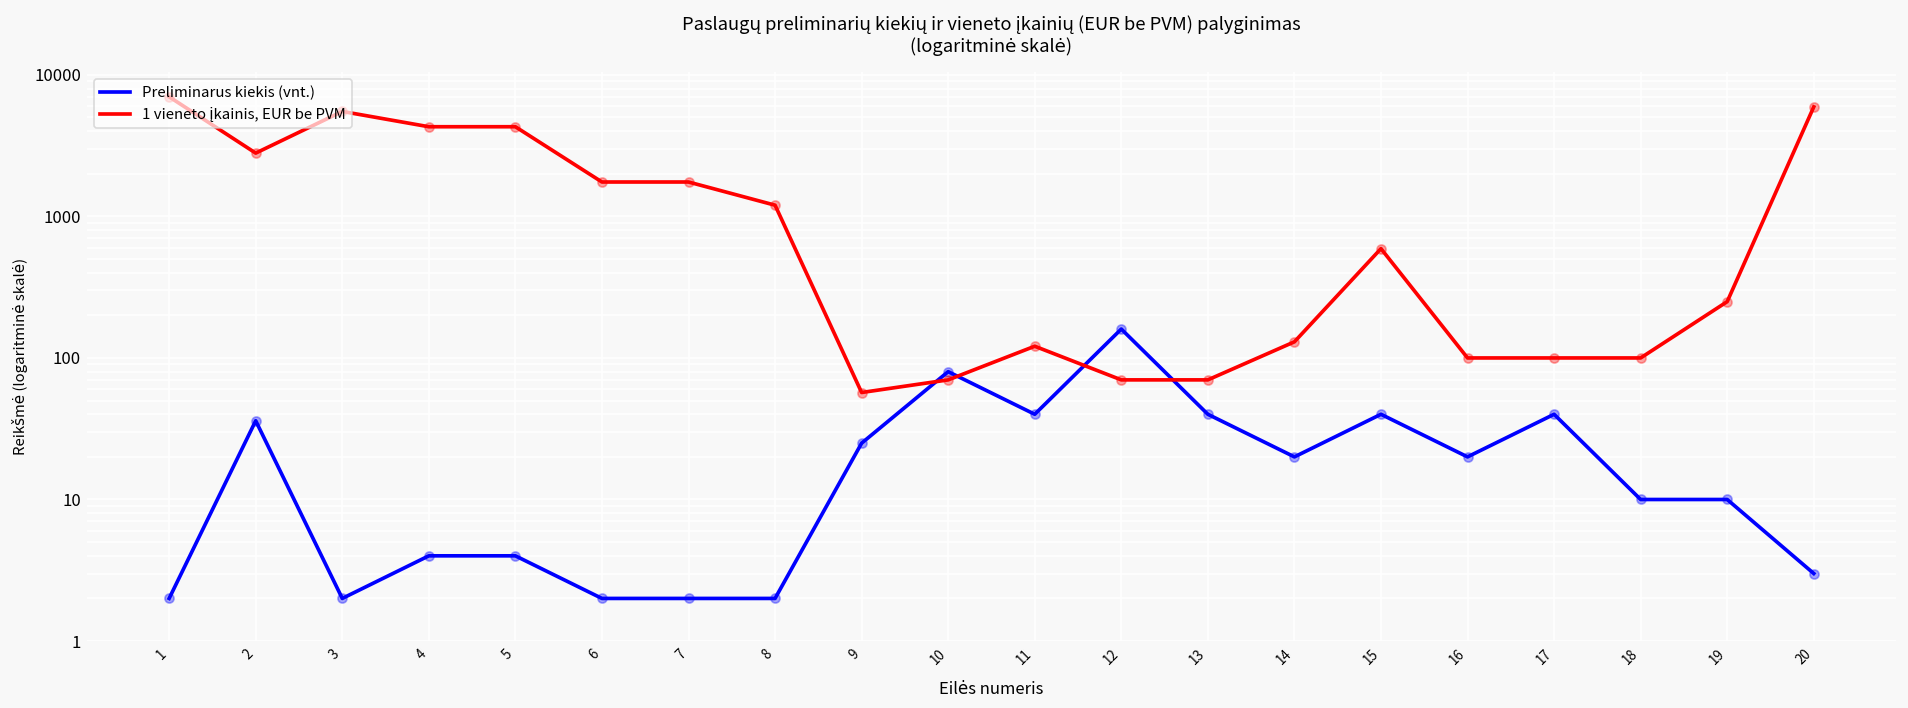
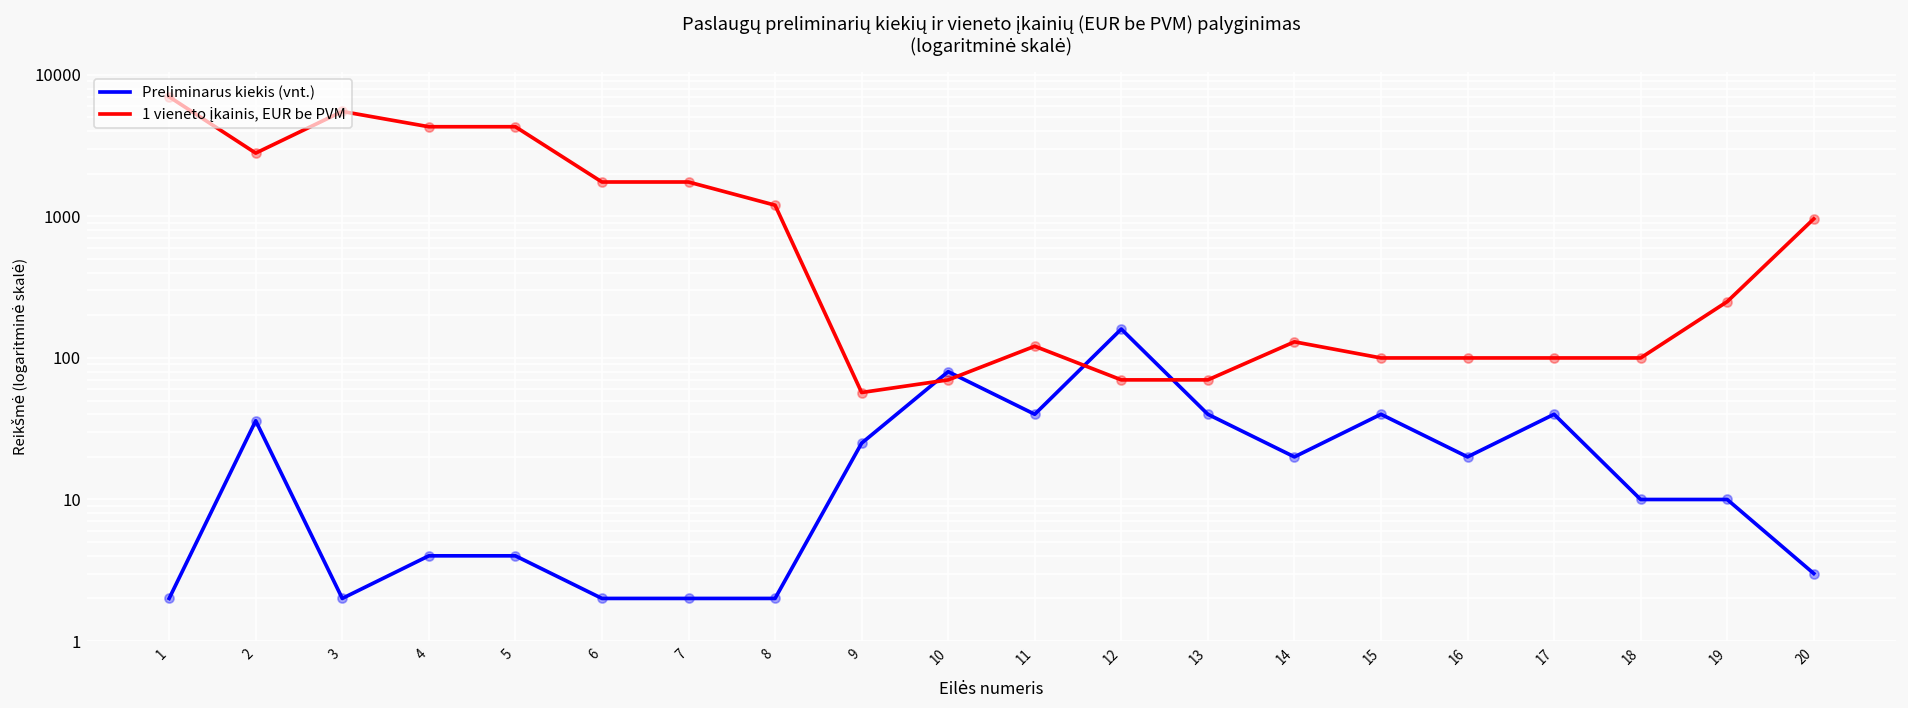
1 vieneto įkainis, EUR be PVM, 15: 600 -> 100
1 vieneto įkainis, EUR be PVM, 20: 6000 -> 1000
